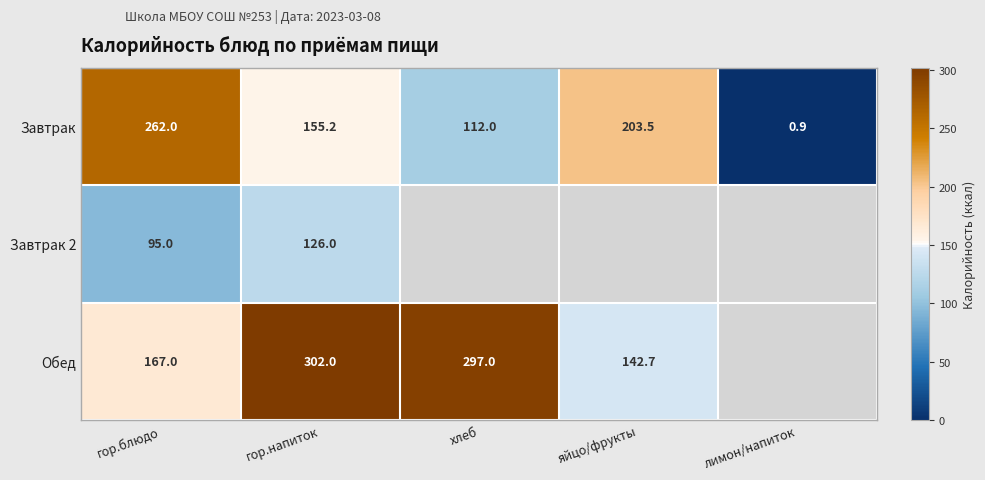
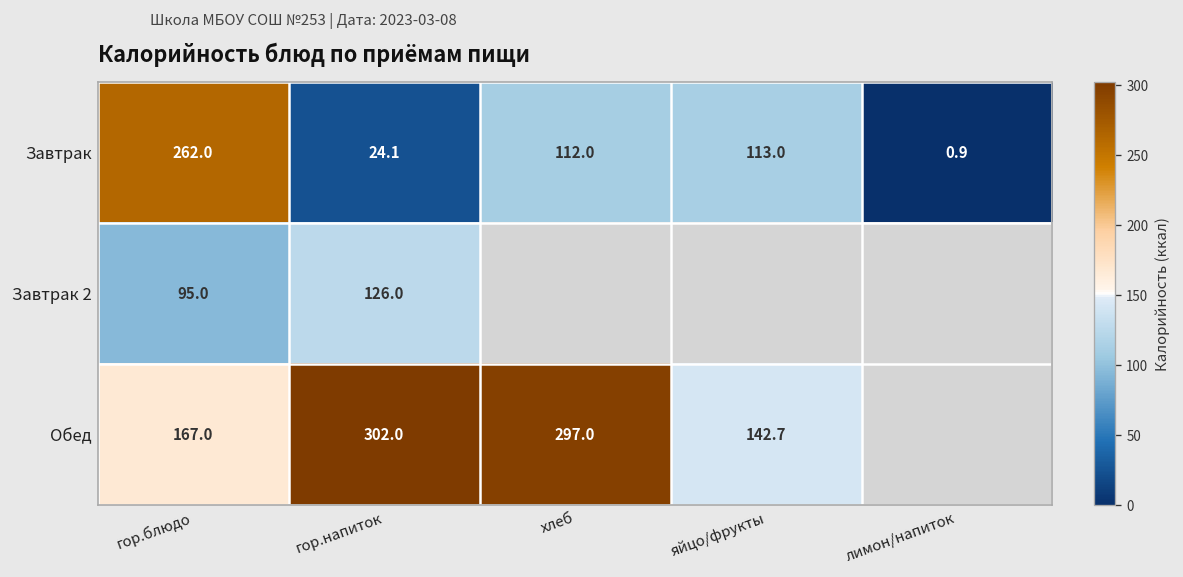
Завтрак, гор.напиток: 155.2 -> 24.1
Завтрак, яйцо/фрукты: 203.5 -> 113.0
